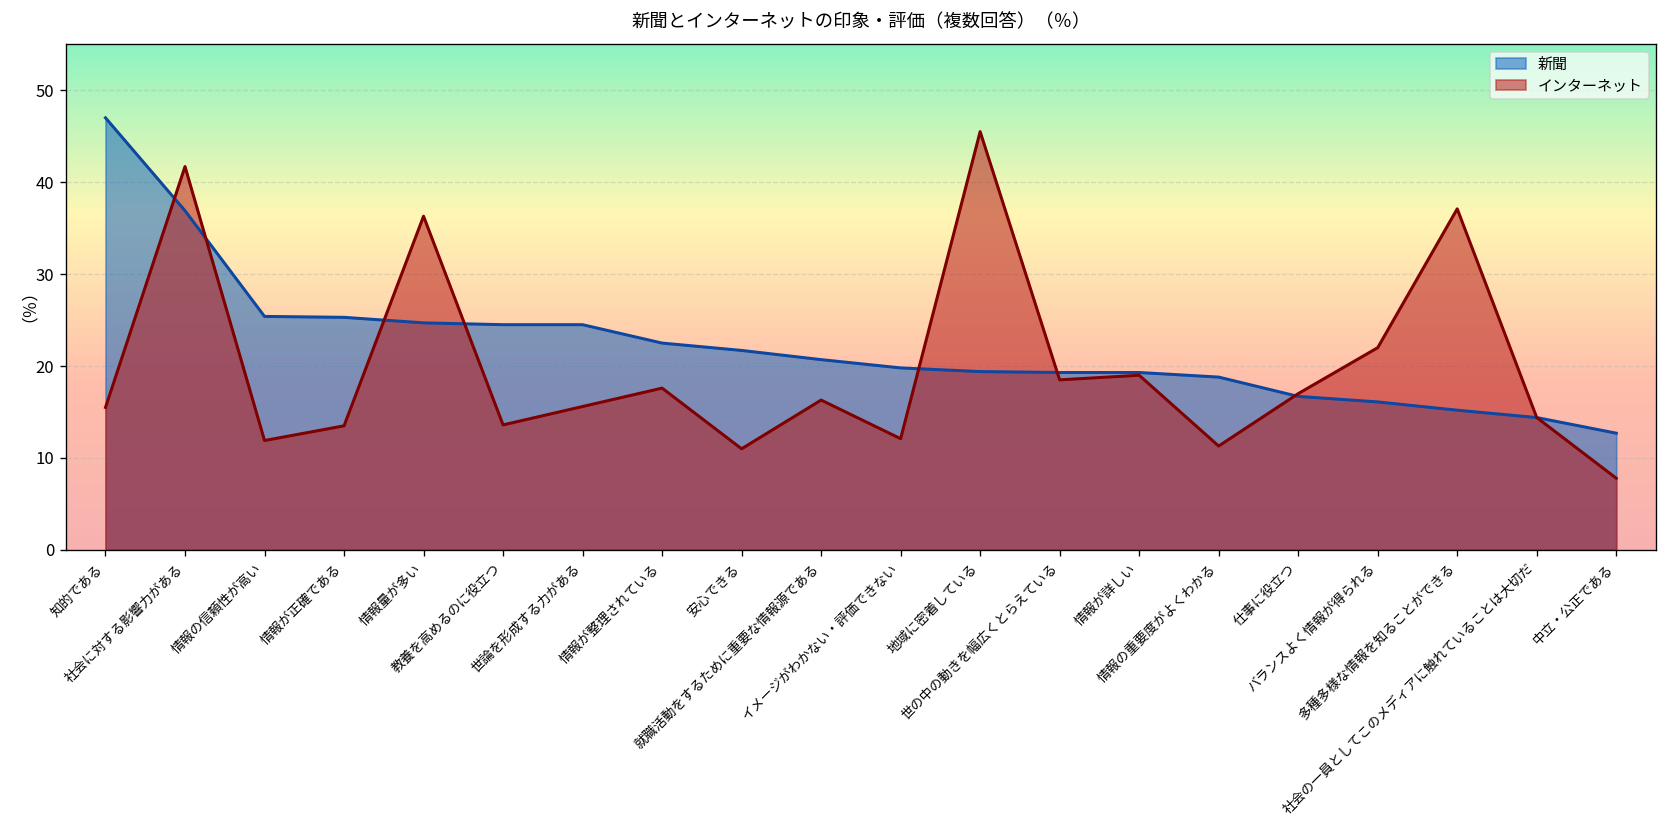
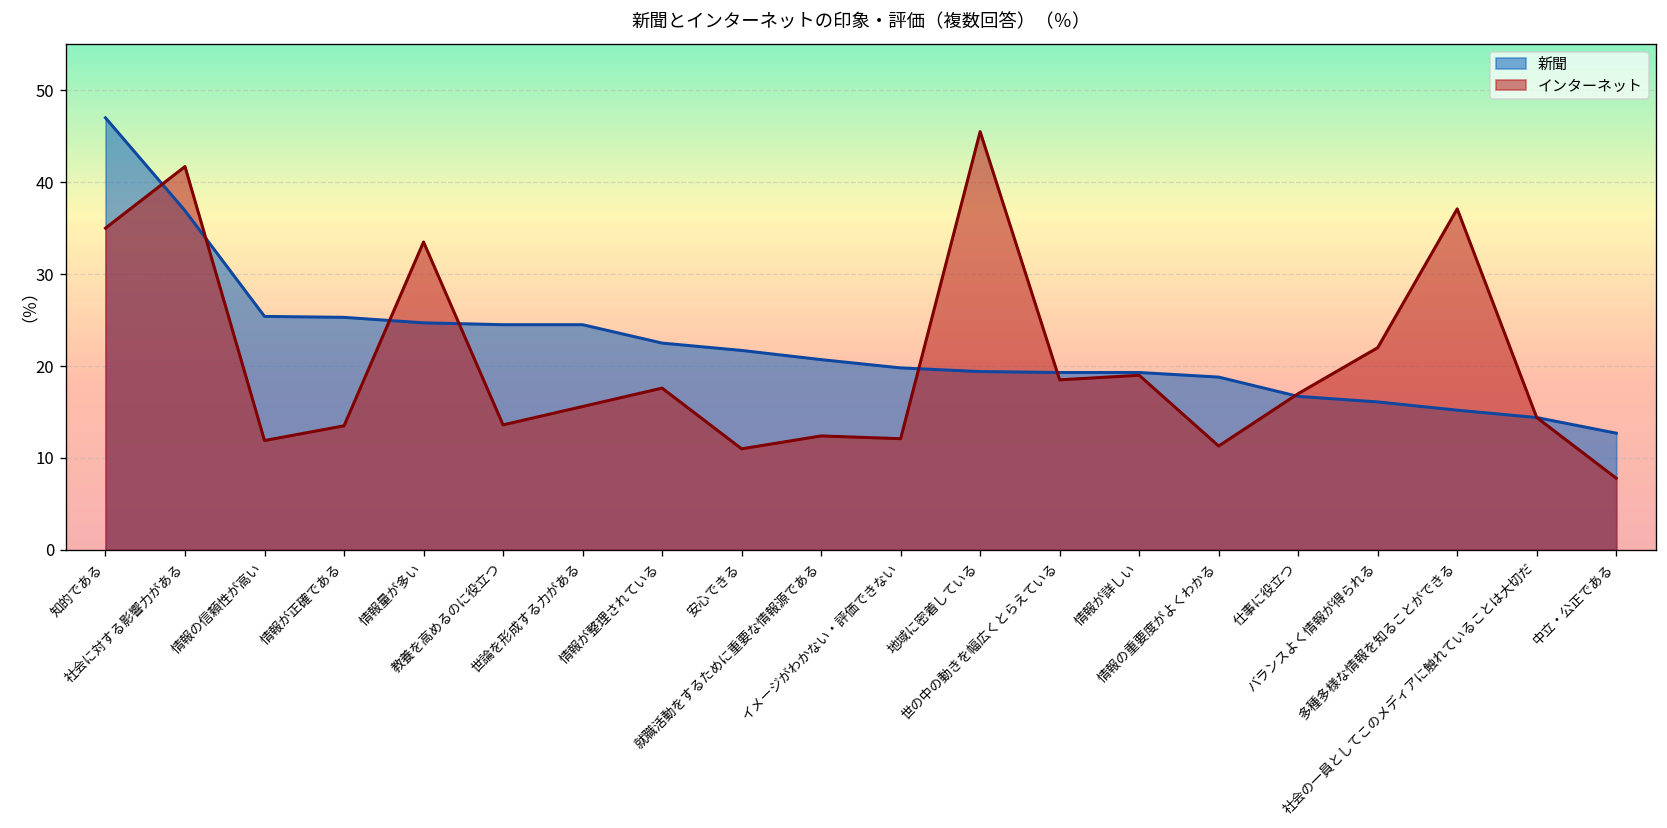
インターネット, 知的である: 16 -> 35
インターネット, 情報量が多い: 36 -> 34
インターネット, 就職活動をするために重要な情報源である: 16 -> 12
